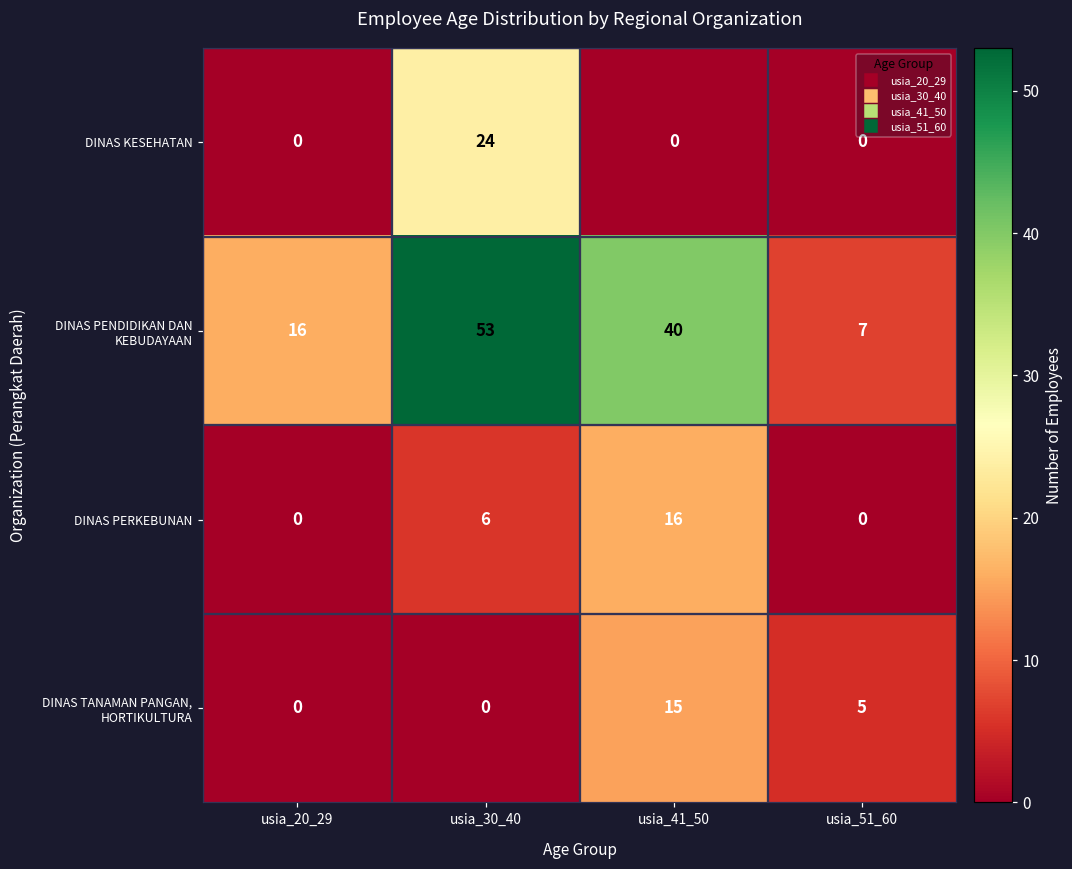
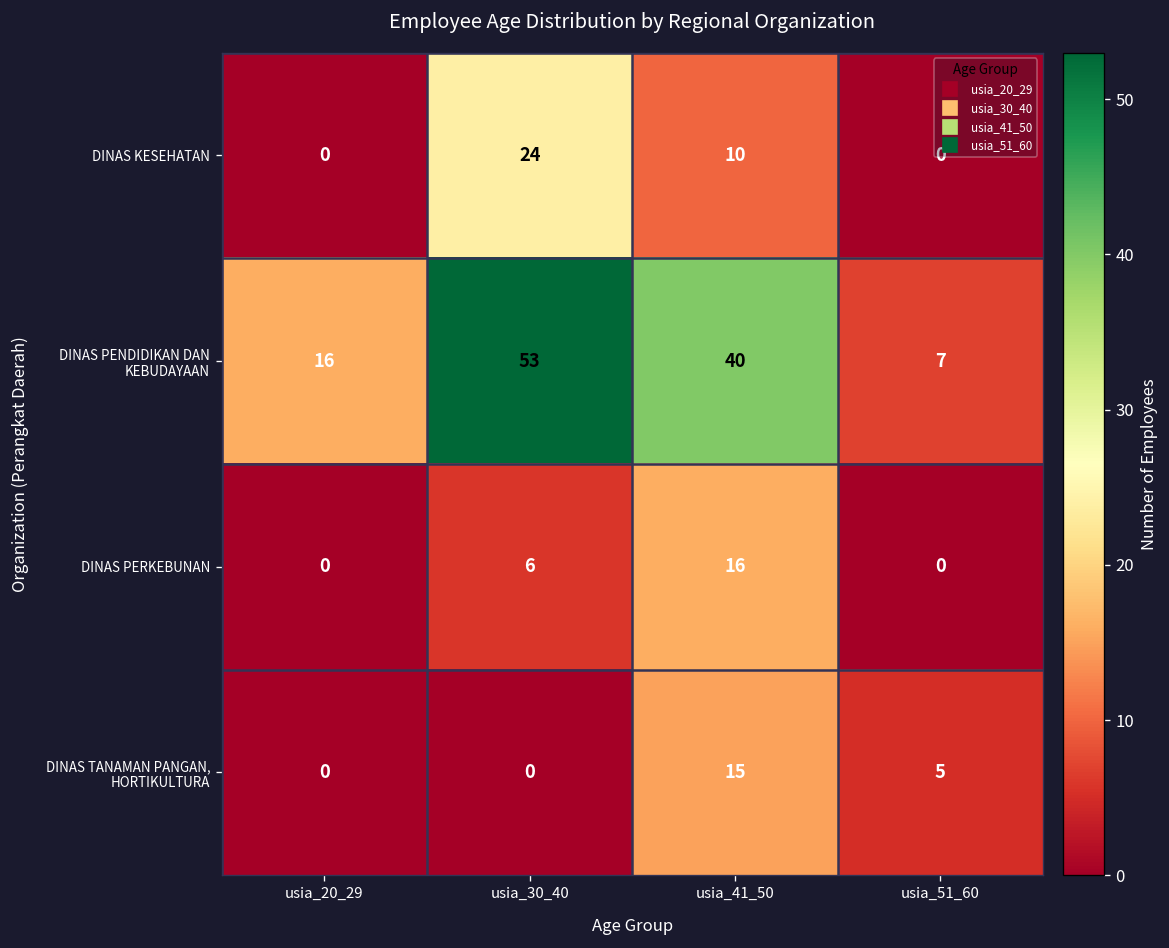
DINAS KESEHATAN, usia_41_50: 0 -> 10
